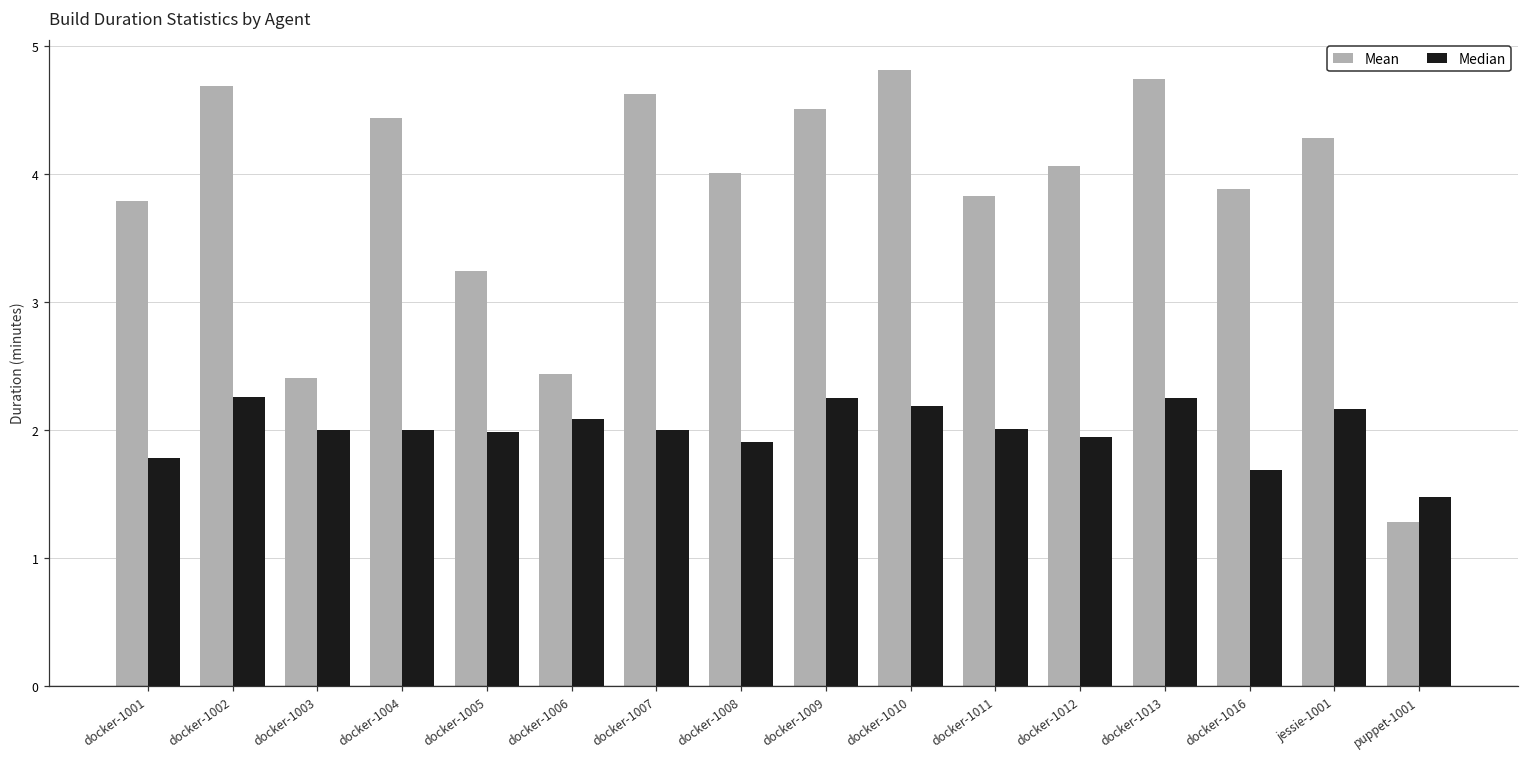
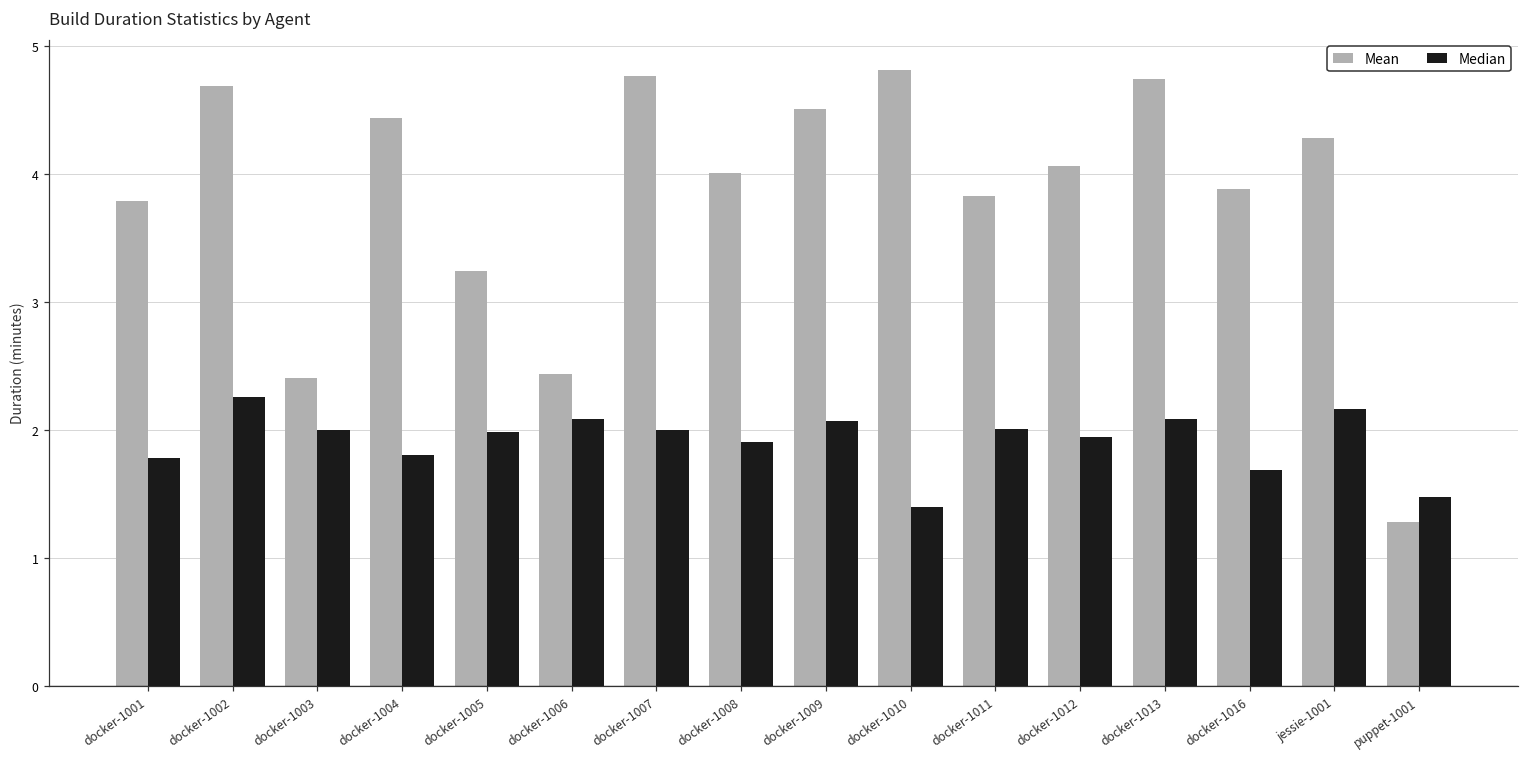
Median, docker-1004: 2.00 -> 1.81
Mean, docker-1007: 4.63 -> 4.77
Median, docker-1009: 2.24 -> 2.07
Median, docker-1010: 2.19 -> 1.40
Median, docker-1013: 2.25 -> 2.08
